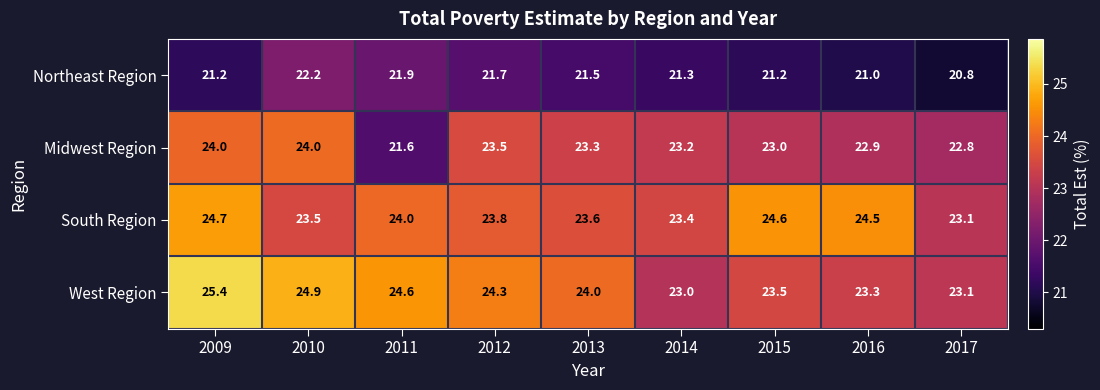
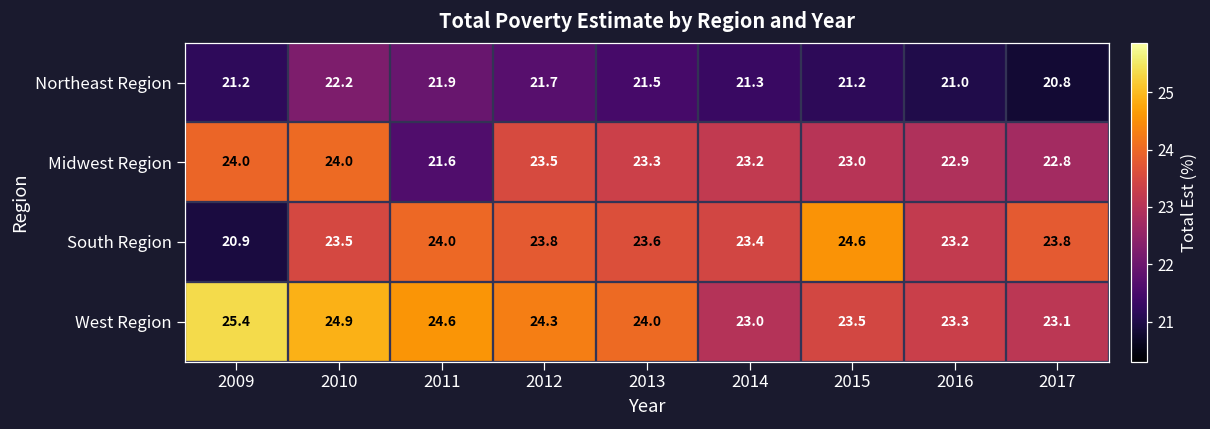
South Region, 2009: 24.7 -> 20.9
South Region, 2016: 24.5 -> 23.2
South Region, 2017: 23.1 -> 23.8
